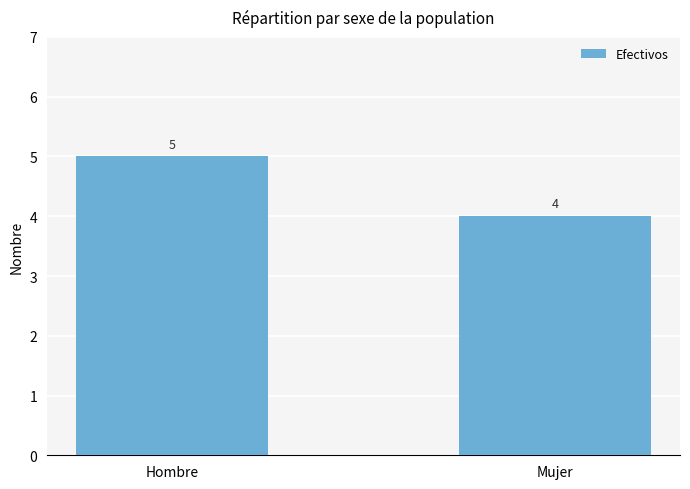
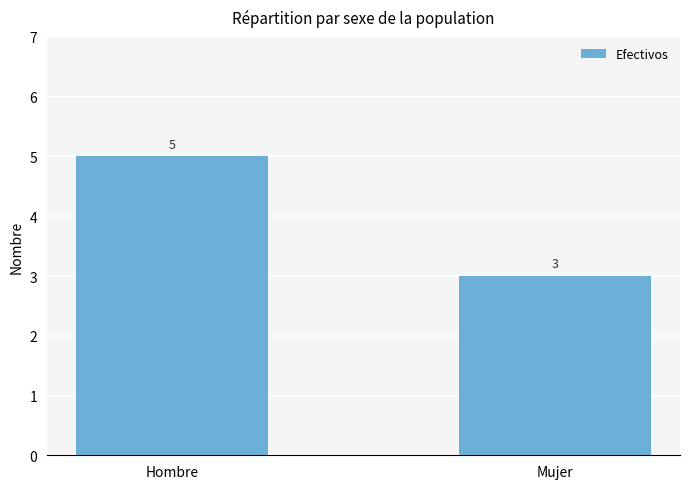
Mujer: 4 -> 3
